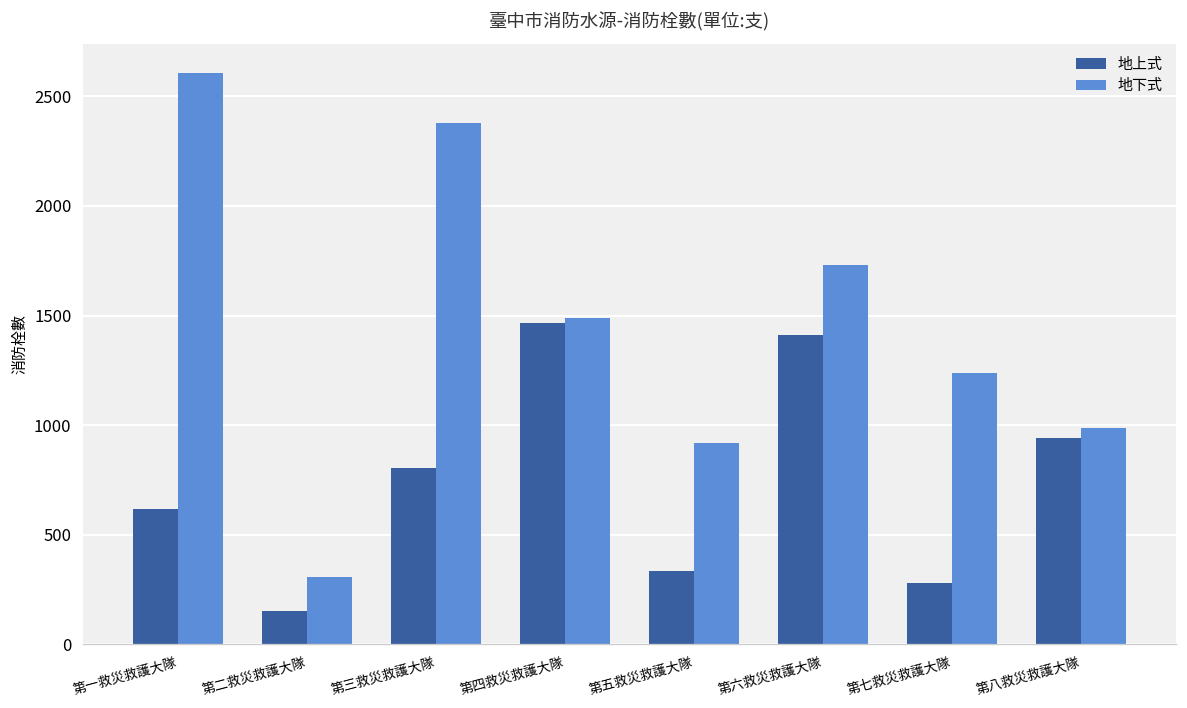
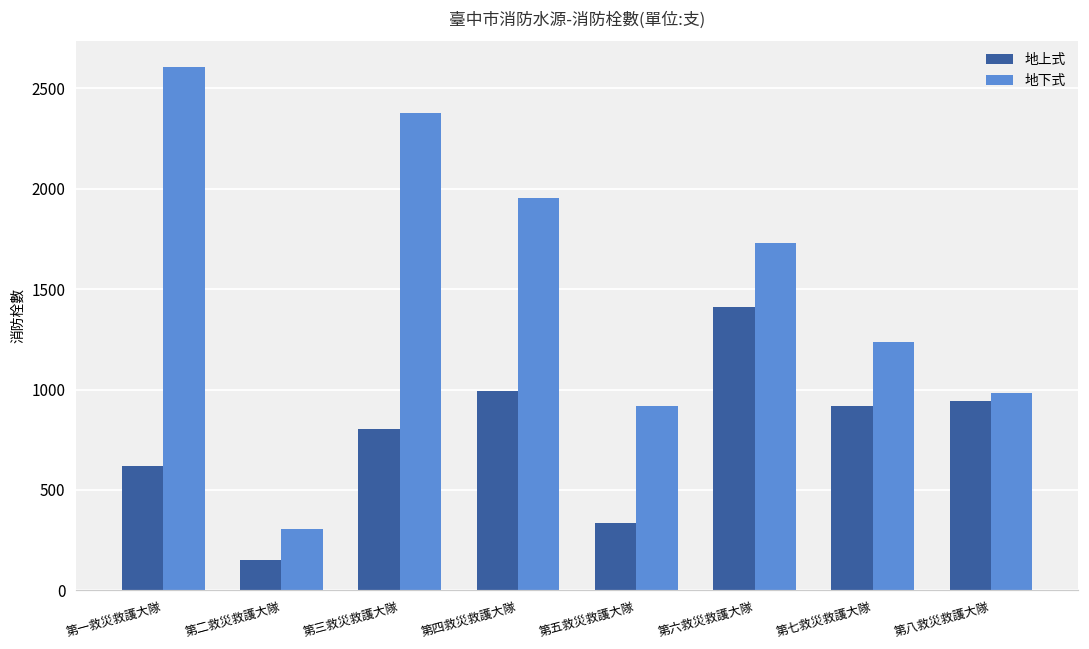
地上式, 第四救災救護大隊: 1470 -> 990
地下式, 第四救災救護大隊: 1490 -> 1960
地上式, 第七救災救護大隊: 280 -> 920
